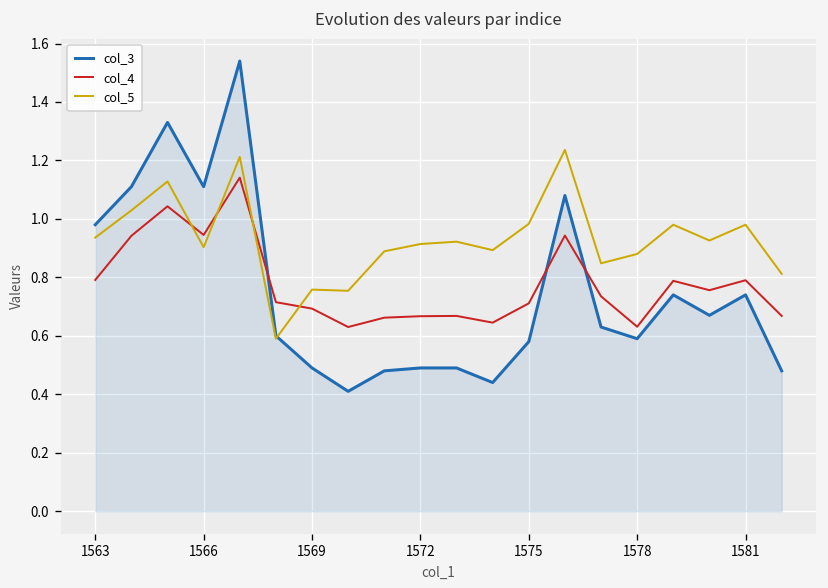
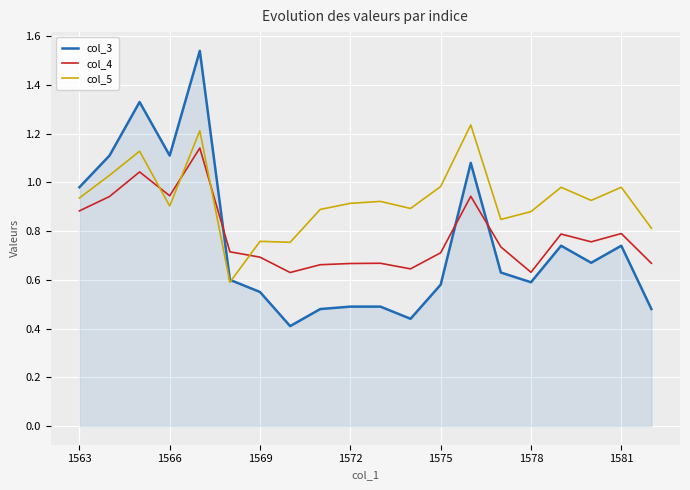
col_4, 1563: 0.79 -> 0.88
col_3, 1569: 0.49 -> 0.55
